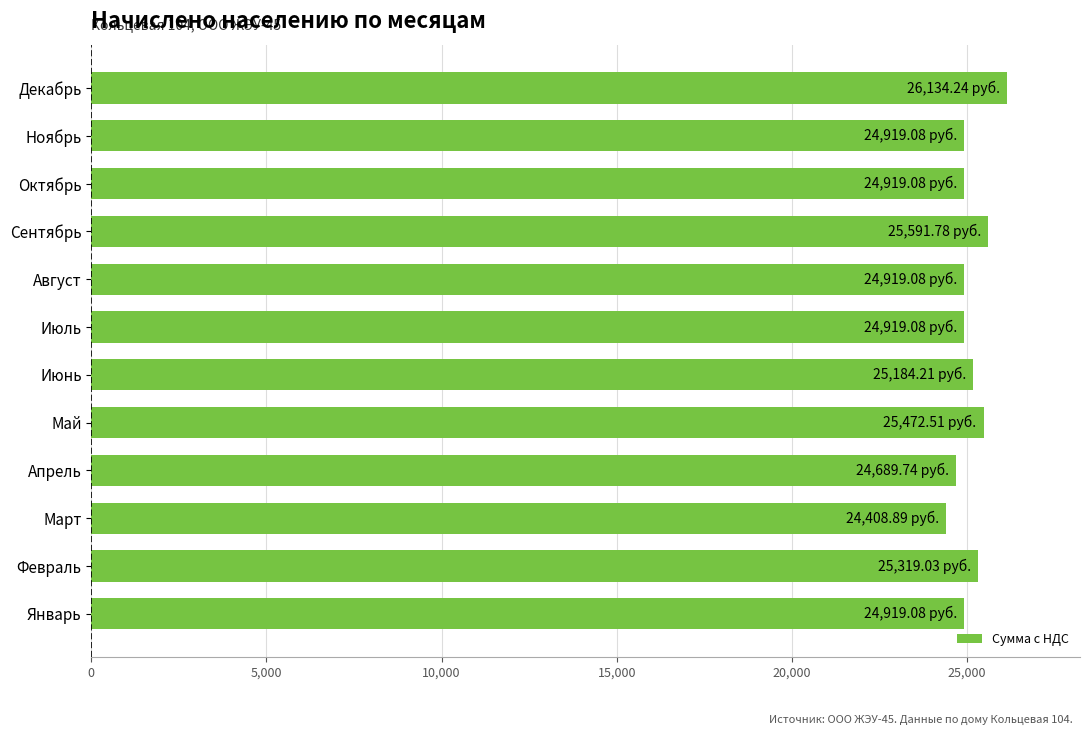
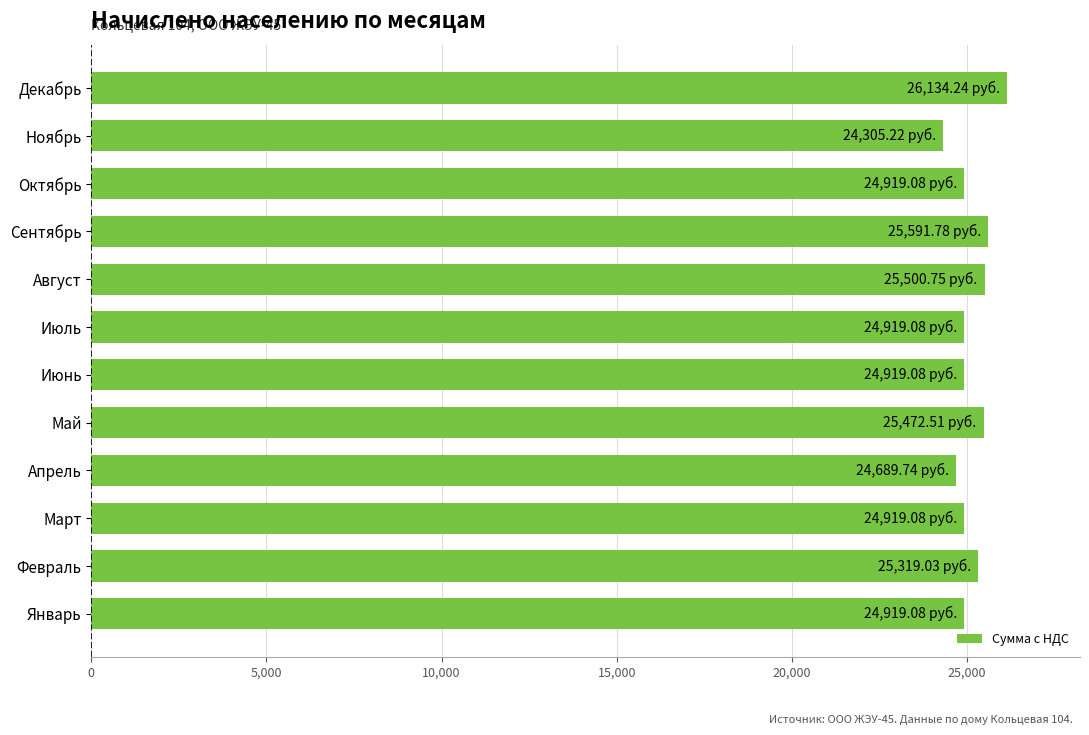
Ноябрь: 24,919.08 -> 24,305.22
Август: 24,919.08 -> 25,500.75
Июнь: 25,184.21 -> 24,919.08
Март: 24,408.89 -> 24,919.08
